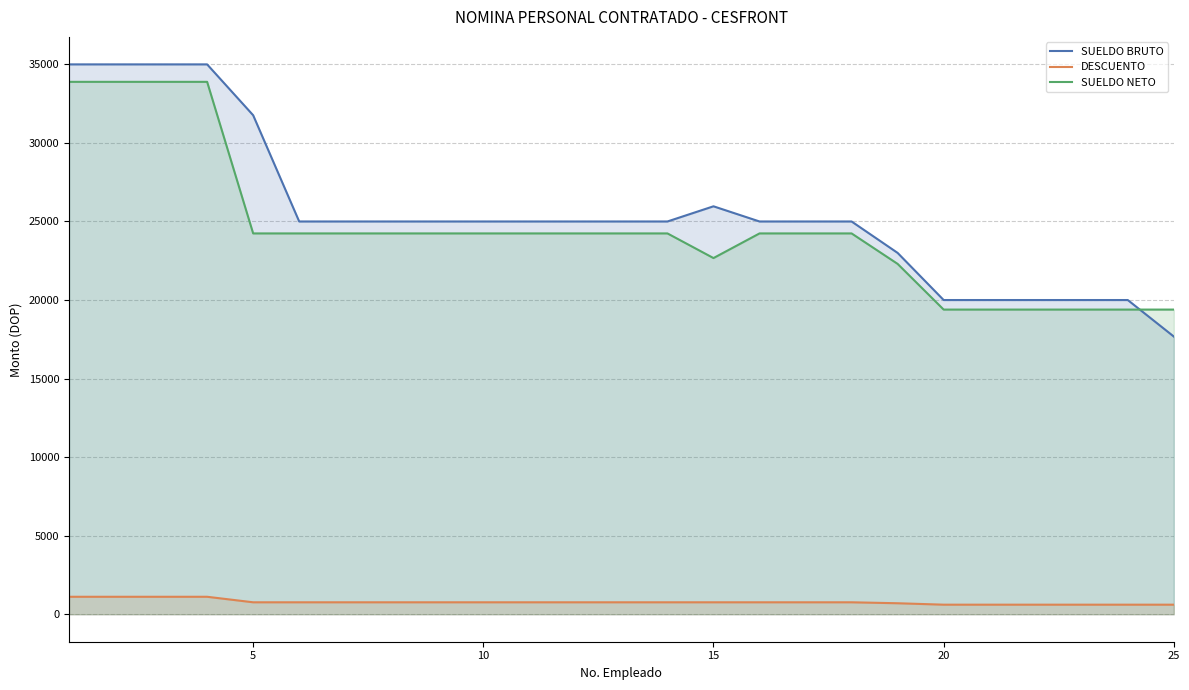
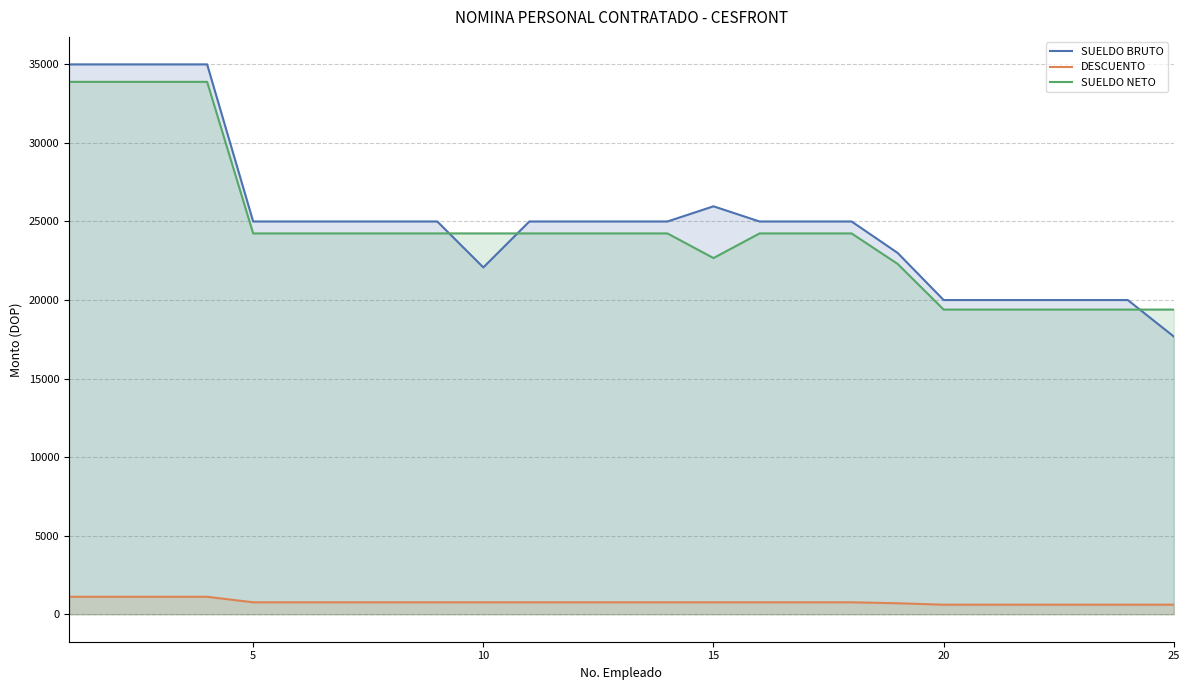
SUELDO BRUTO, 5: 31800 -> 25000
SUELDO BRUTO, 10: 25000 -> 22100
